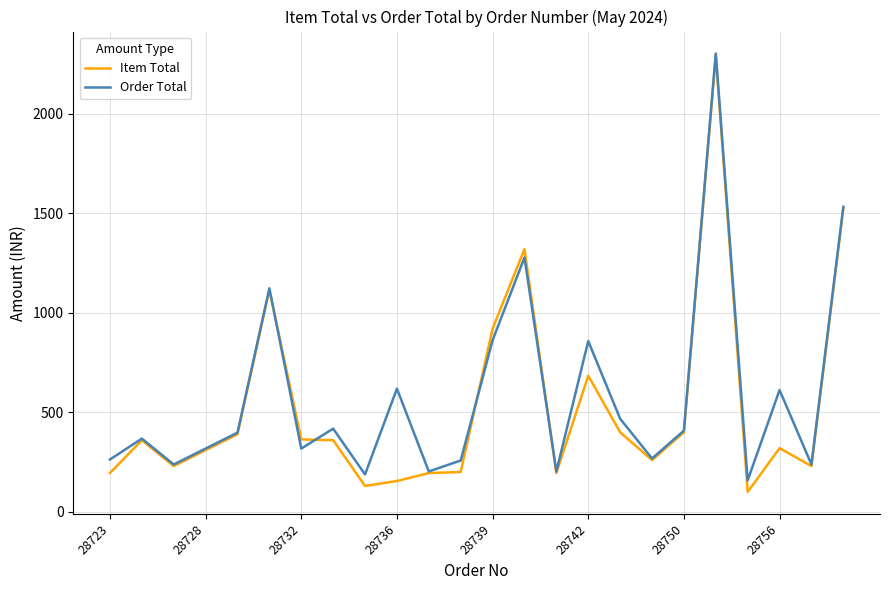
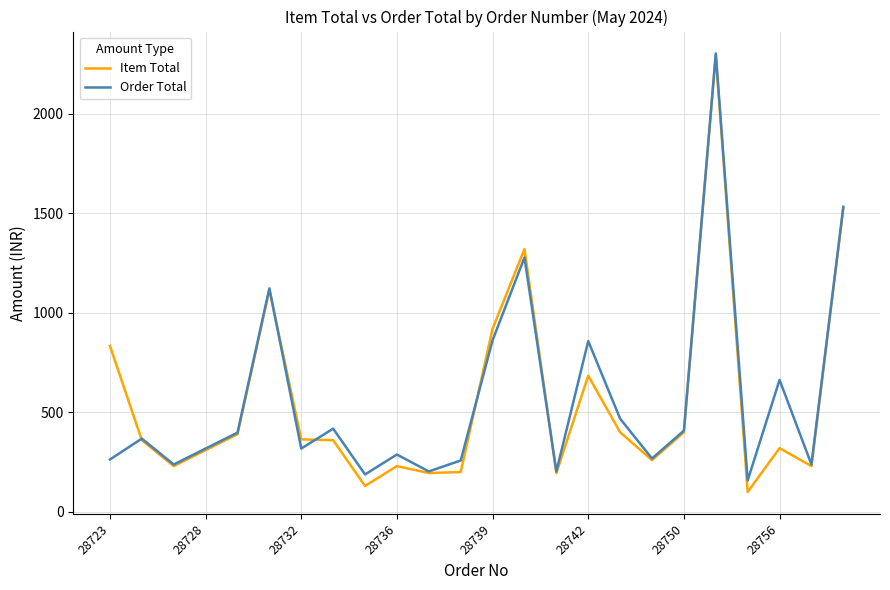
Item Total, 28723: 200 -> 830
Item Total, 28736: 160 -> 230
Order Total, 28736: 620 -> 290
Order Total, 28756: 610 -> 660
